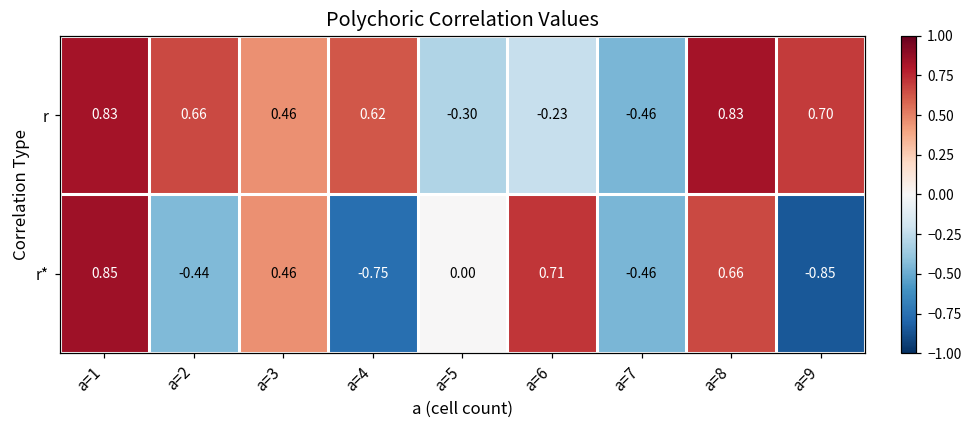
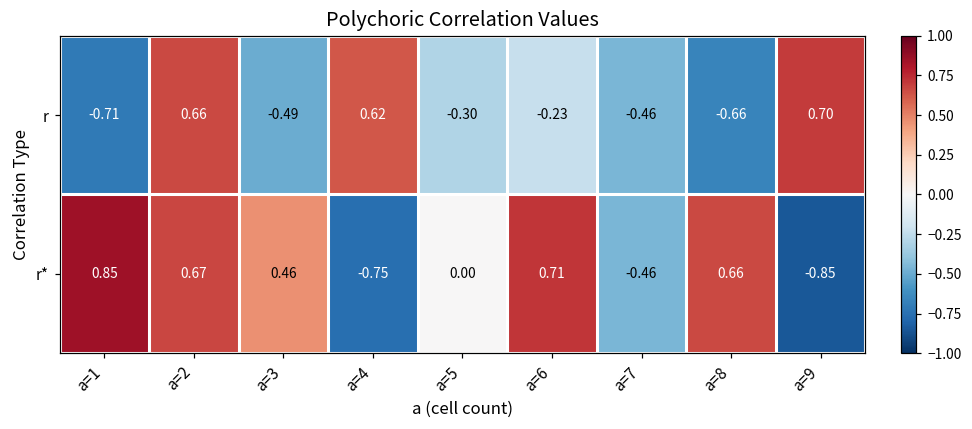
r, a=1: 0.83 -> -0.71
r, a=3: 0.46 -> -0.49
r, a=8: 0.83 -> -0.66
r*, a=2: -0.44 -> 0.67
